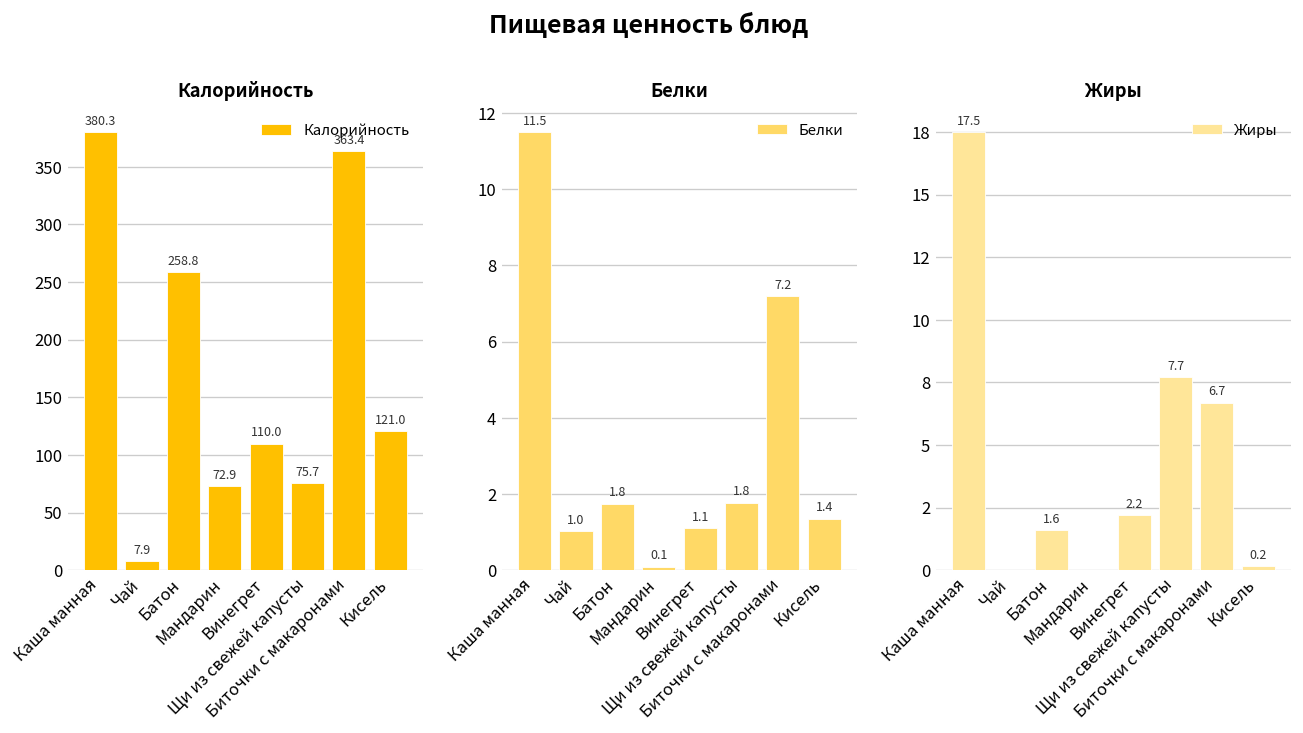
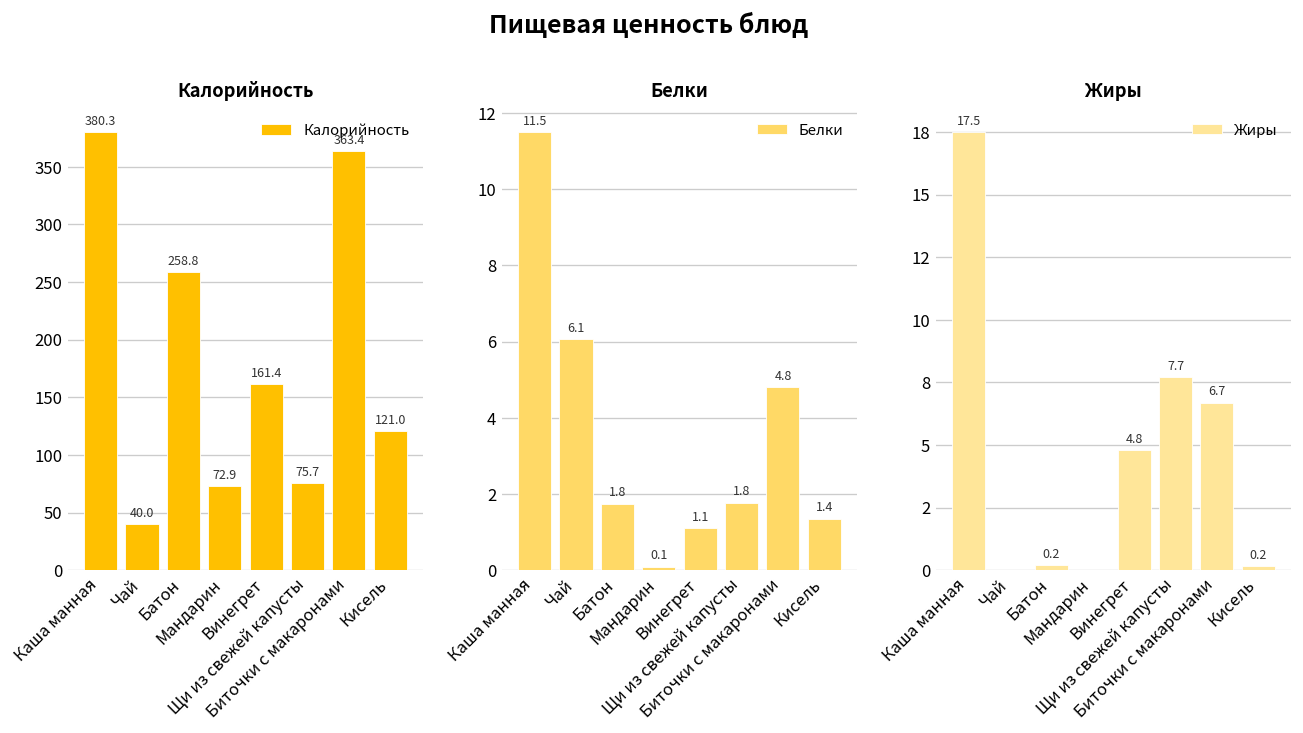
Калорийность, Чай: 7.9 -> 40.0
Калорийность, Винегрет: 110.0 -> 161.4
Белки, Чай: 1.0 -> 6.1
Белки, Биточки с макаронами: 7.2 -> 4.8
Жиры, Батон: 1.6 -> 0.2
Жиры, Винегрет: 2.2 -> 4.8
